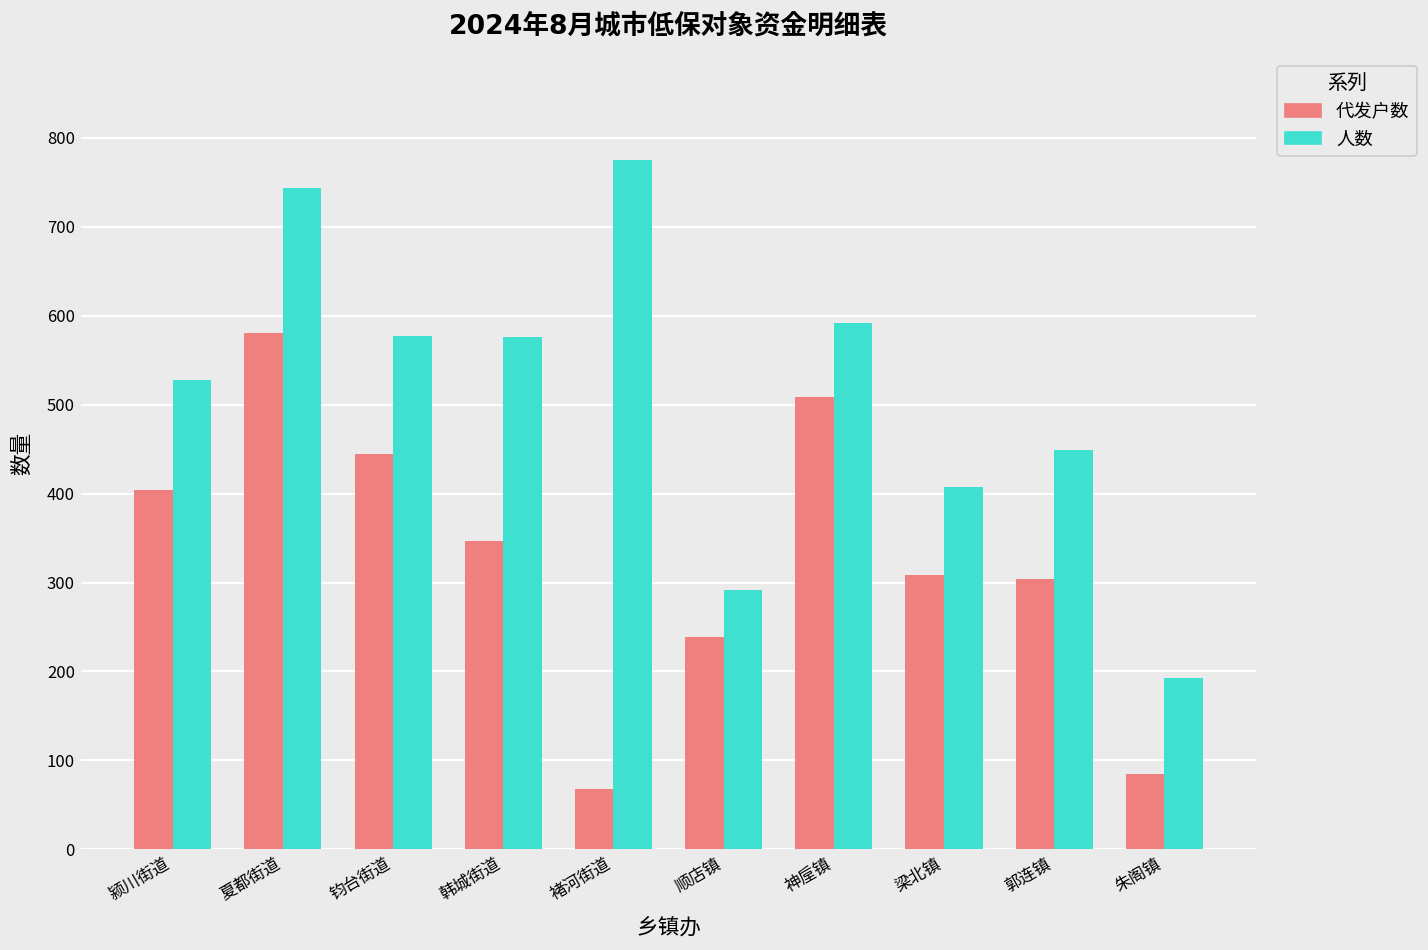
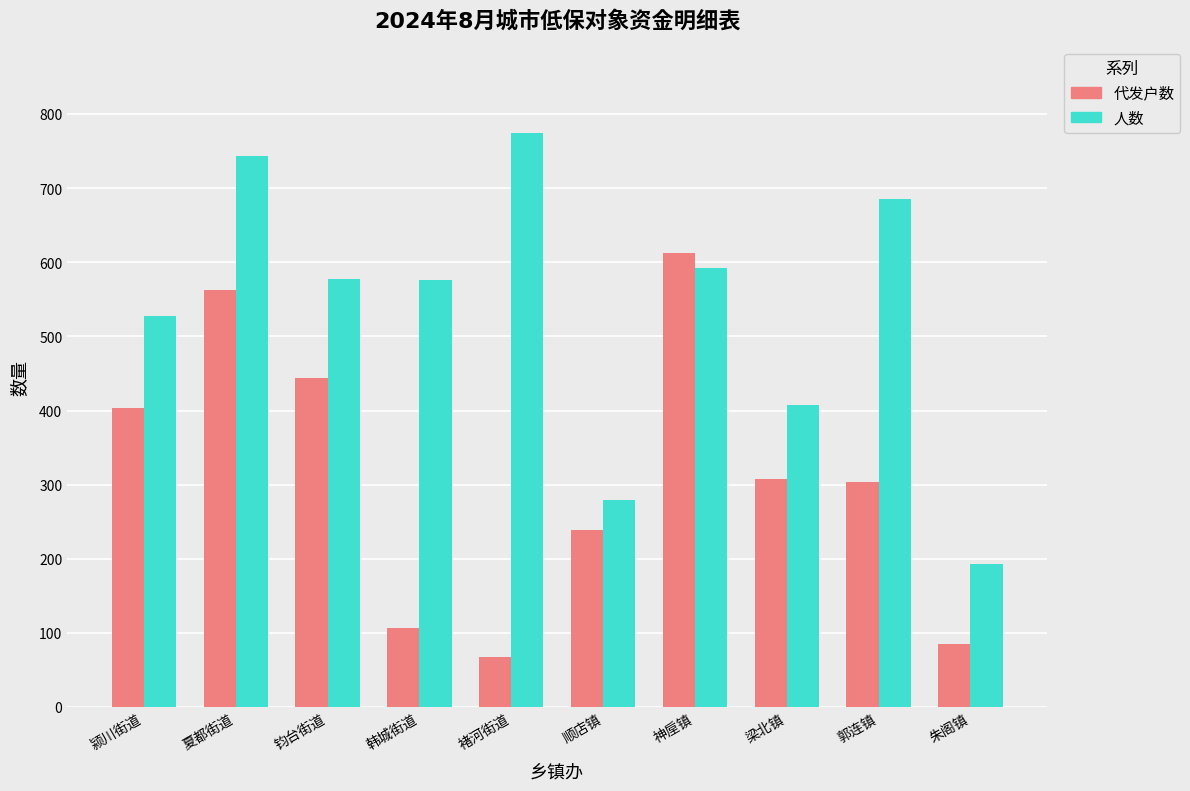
代发户数, 夏都街道: 580 -> 560
代发户数, 韩城街道: 350 -> 110
人数, 顺店镇: 290 -> 280
代发户数, 神垕镇: 510 -> 610
人数, 郭连镇: 450 -> 690
